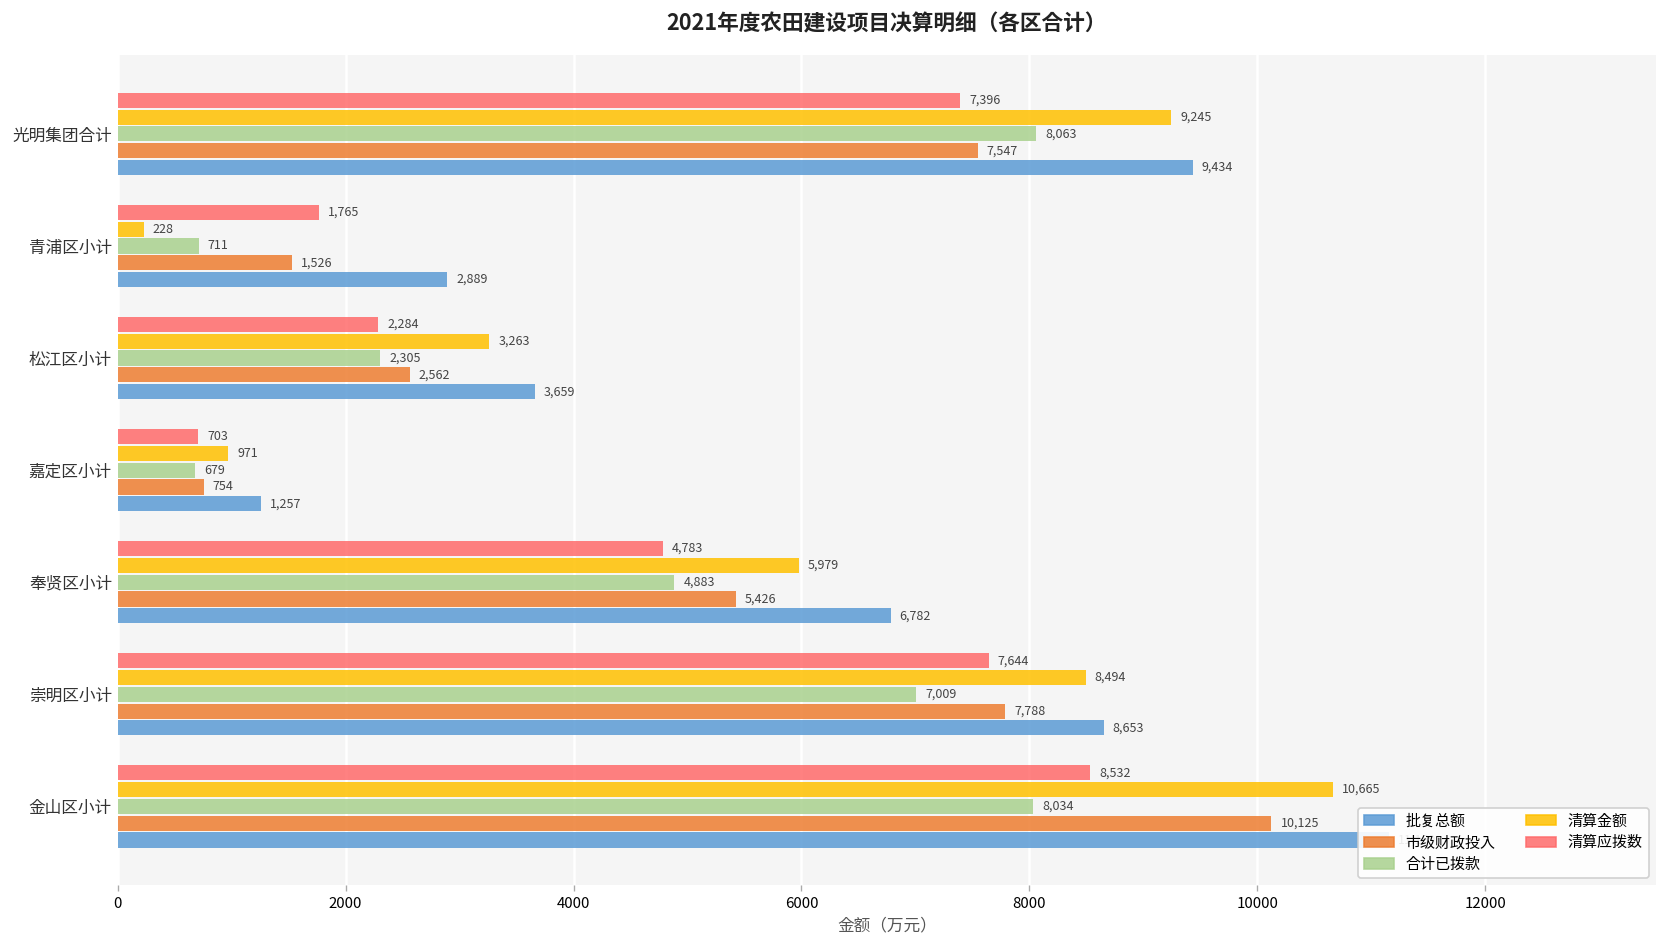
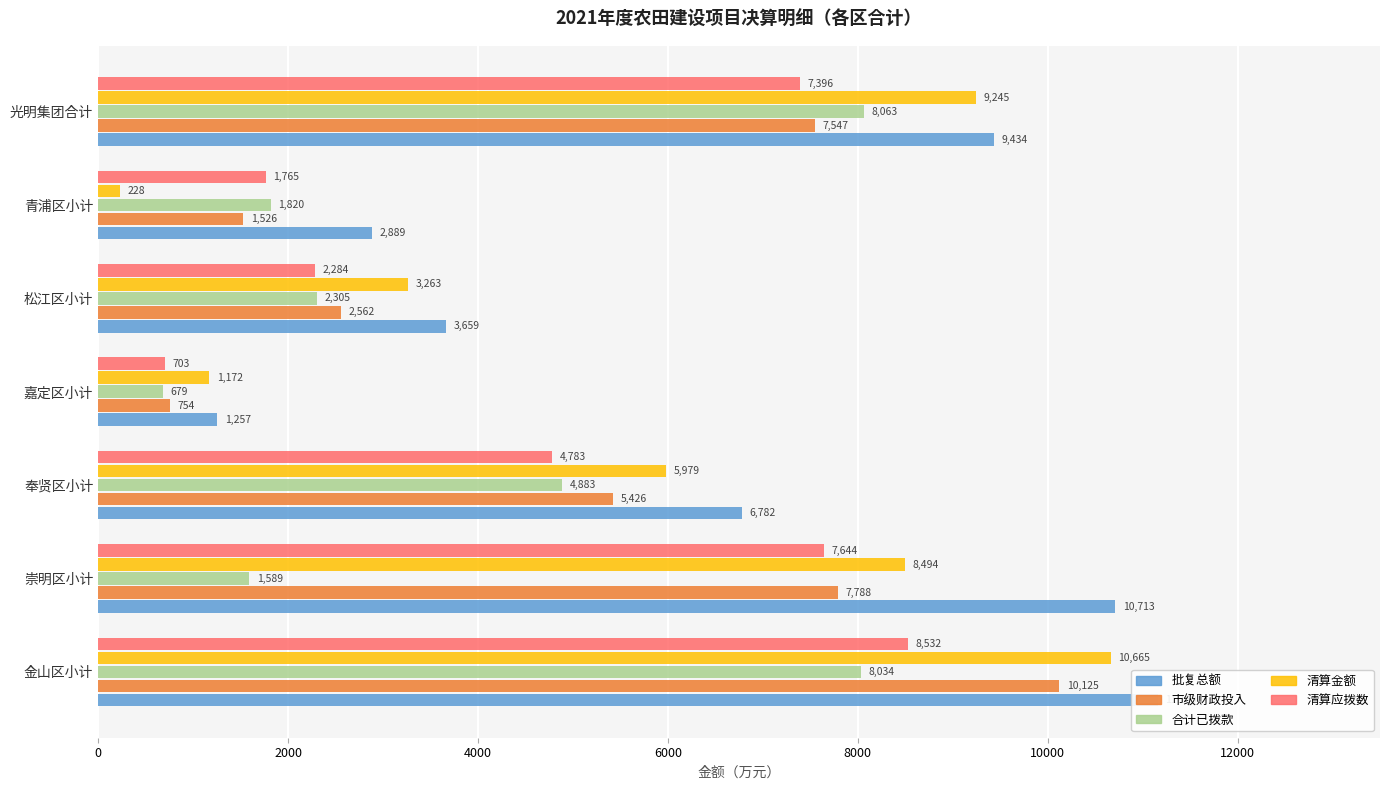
合计已拨款, 青浦区小计: 711 -> 1,820
清算金额, 嘉定区小计: 971 -> 1,172
合计已拨款, 崇明区小计: 7,009 -> 1,589
批复总额, 崇明区小计: 8,653 -> 10,713
